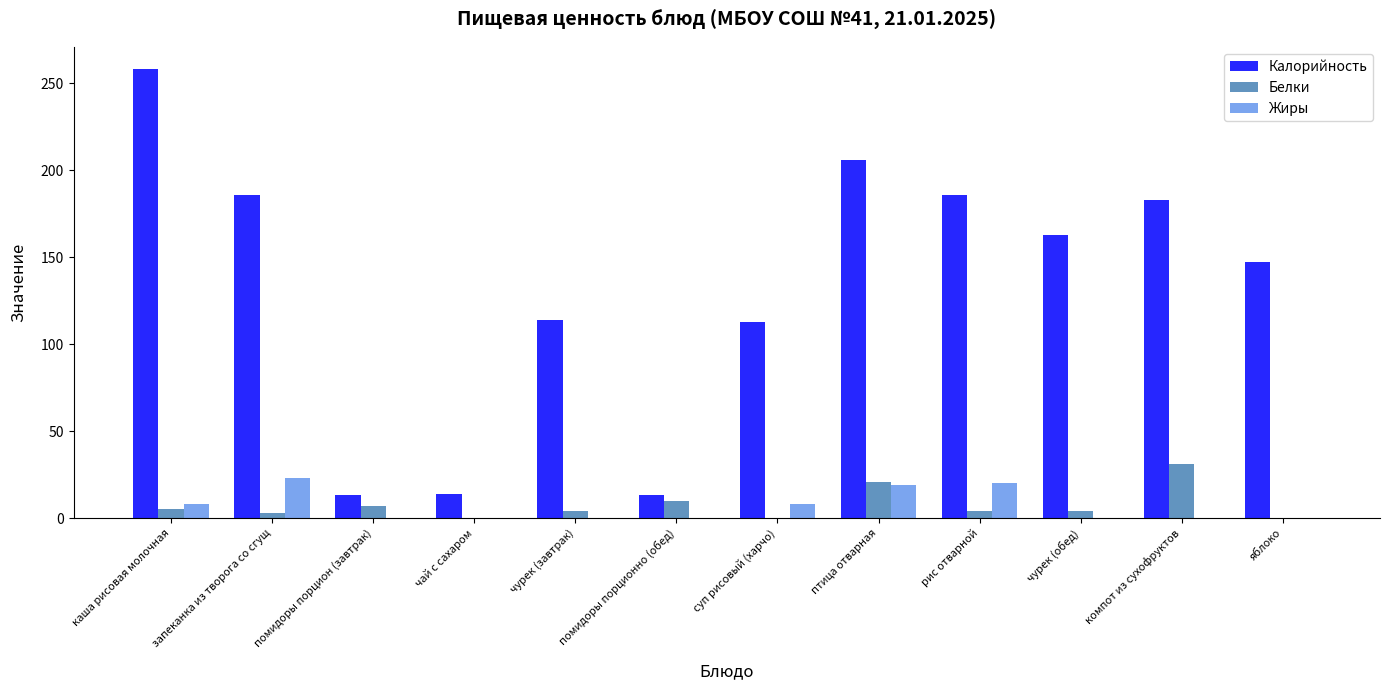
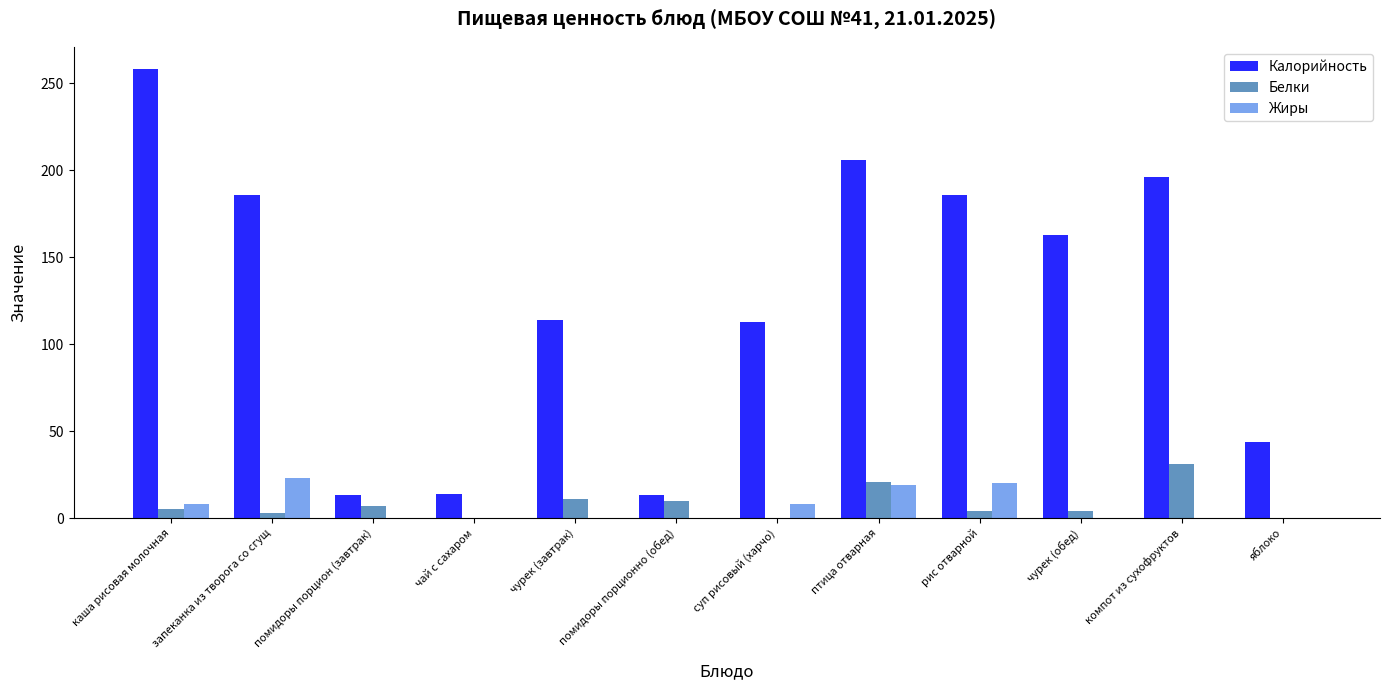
Белки, чурек (завтрак): 4 -> 11
Калорийность, компот из сухофруктов: 183 -> 196
Калорийность, яблоко: 147 -> 44
